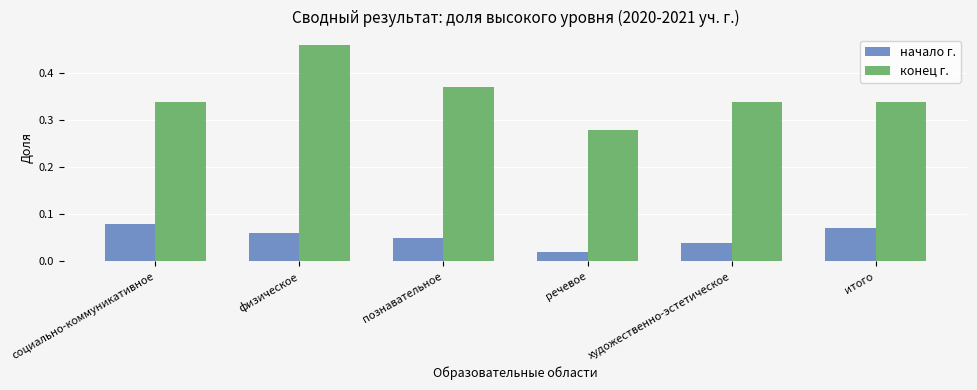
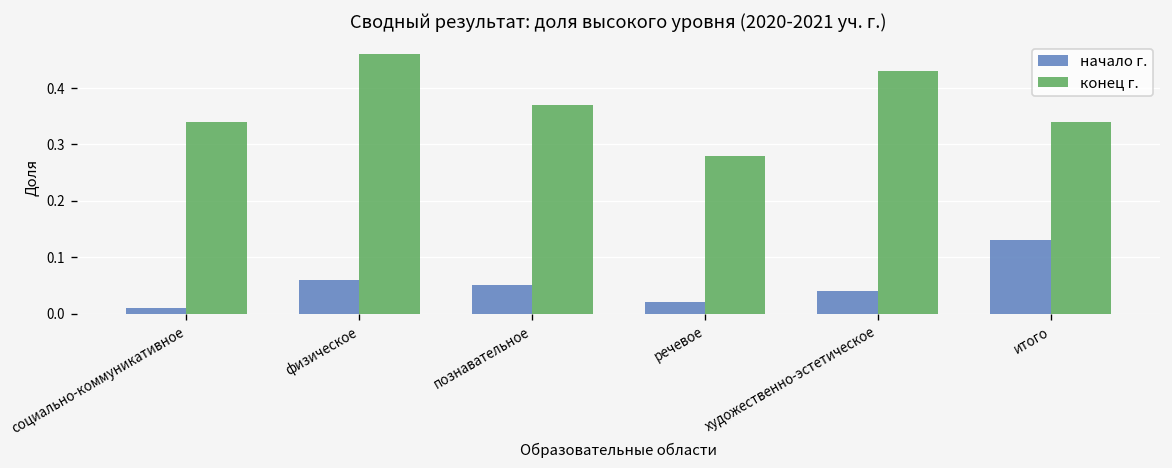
начало г., социально-коммуникативное: 0.08 -> 0.01
конец г., художественно-эстетическое: 0.34 -> 0.43
начало г., итого: 0.07 -> 0.13
